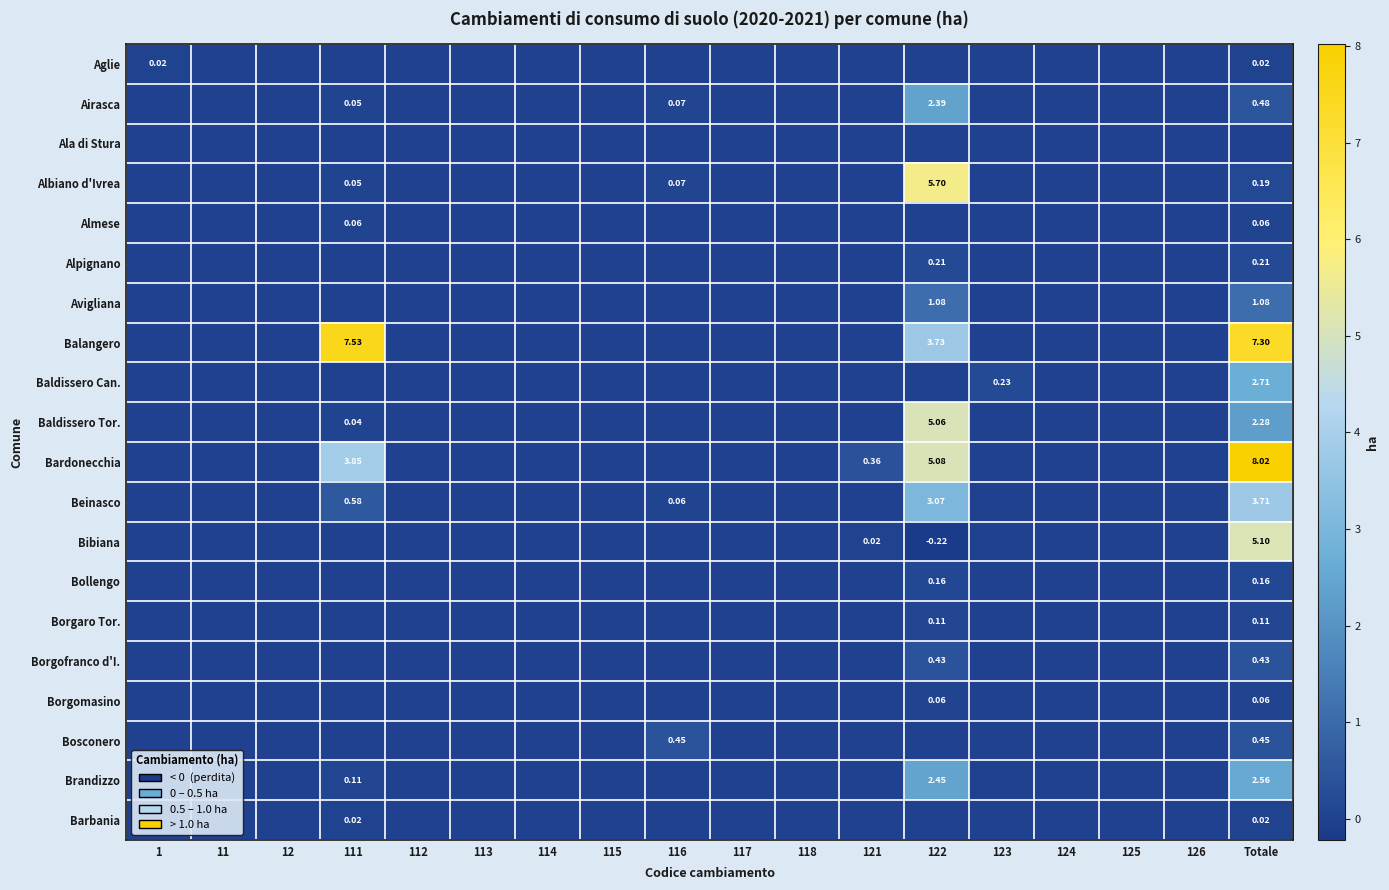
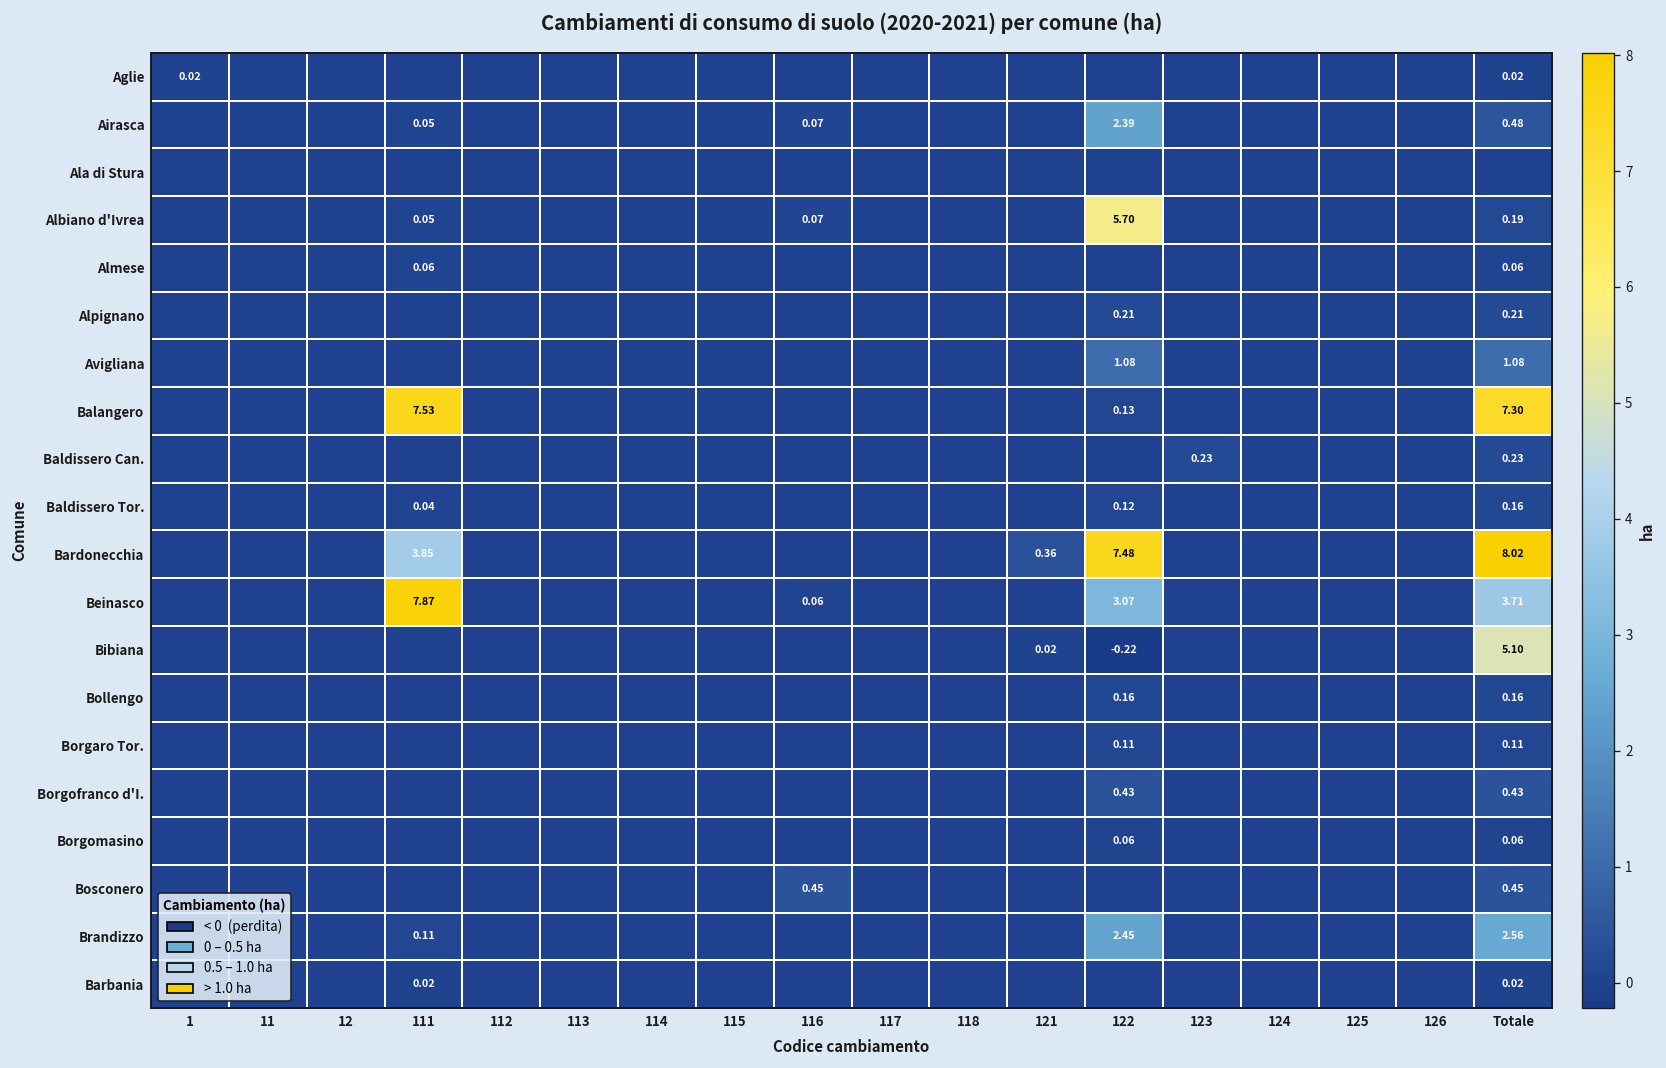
Balangero, 122: 3.73 -> 0.13
Baldissero Can., Totale: 2.71 -> 0.23
Baldissero Tor., 122: 5.06 -> 0.12
Baldissero Tor., Totale: 2.28 -> 0.16
Bardonecchia, 122: 5.08 -> 7.48
Beinasco, 111: 0.58 -> 7.87
